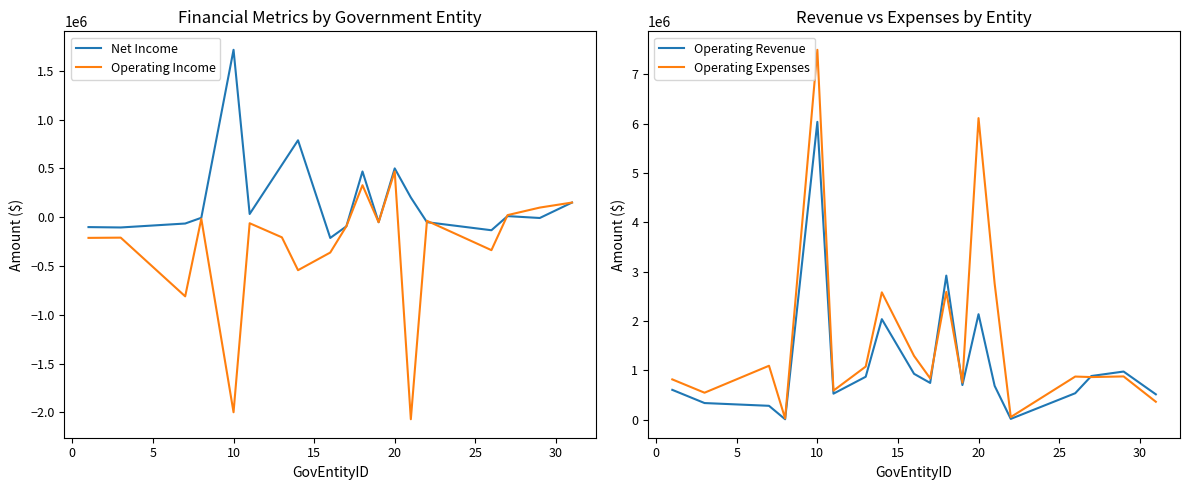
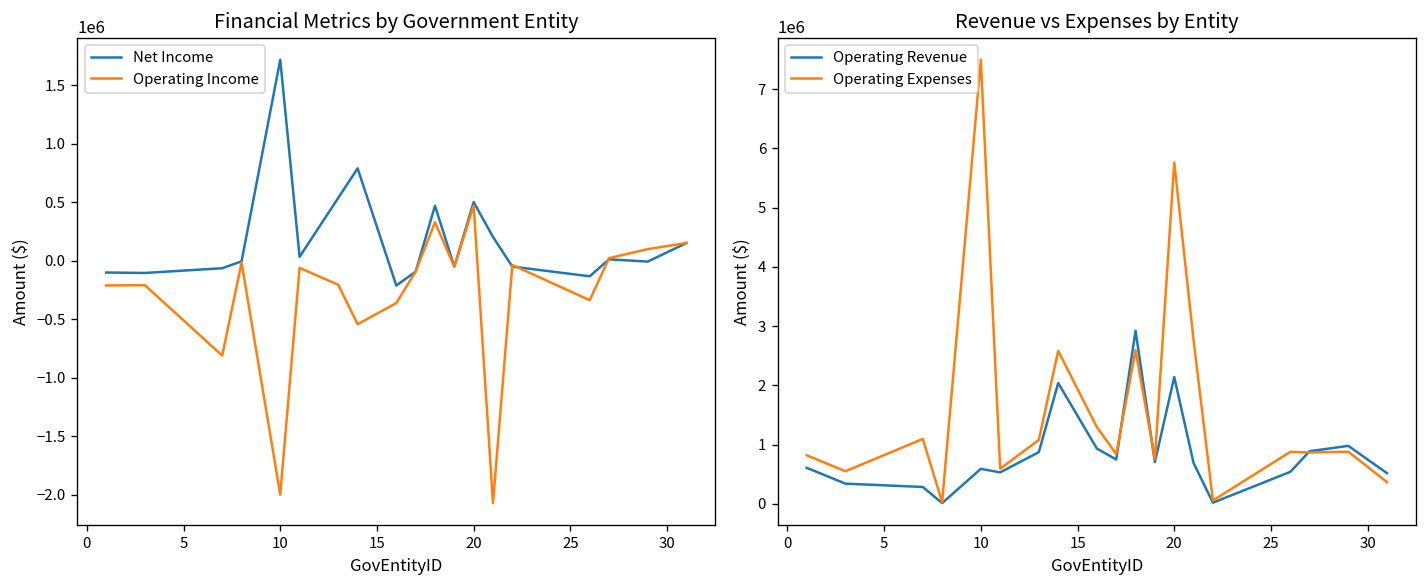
Revenue vs Expenses by Entity, Operating Revenue, 10: 6000000 -> 600000
Revenue vs Expenses by Entity, Operating Expenses, 20: 6100000 -> 5800000
